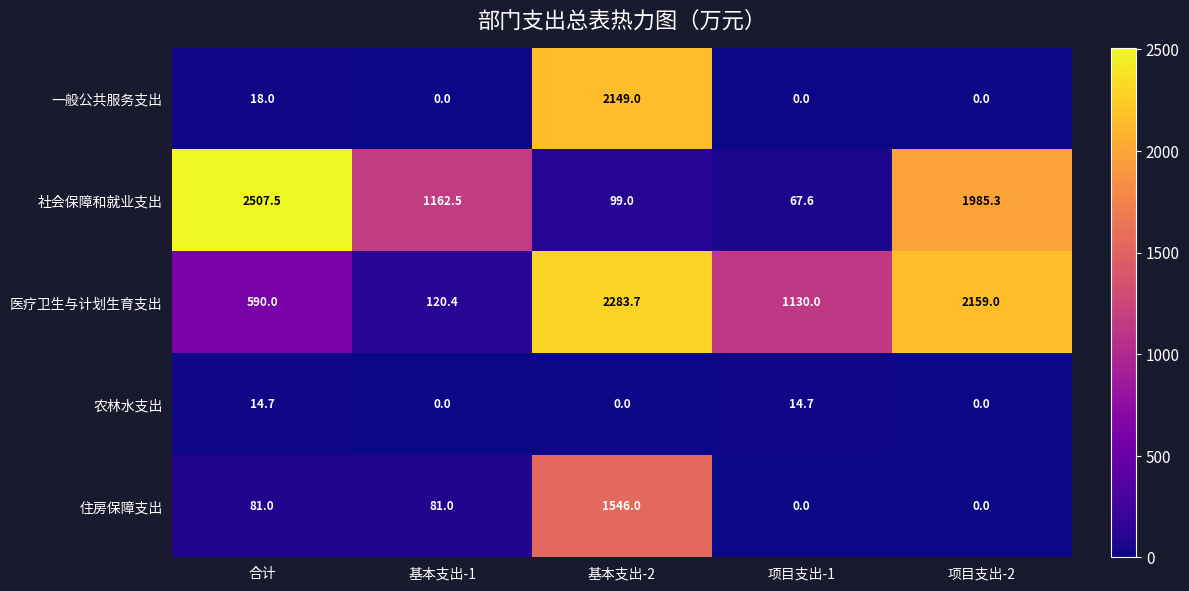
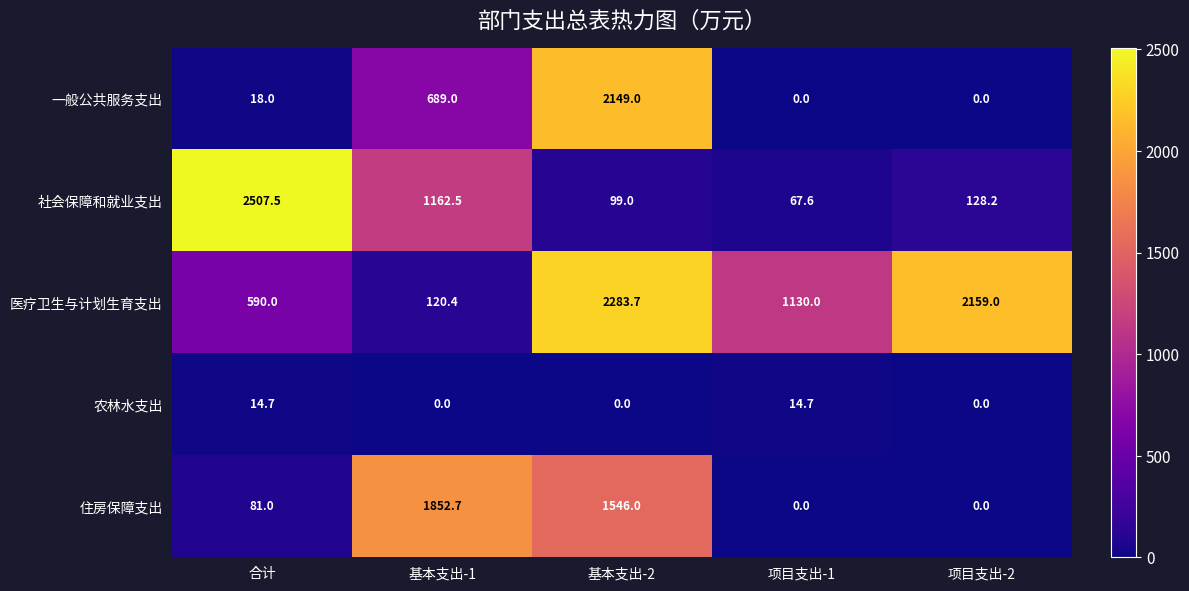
一般公共服务支出, 基本支出-1: 0.0 -> 689.0
社会保障和就业支出, 项目支出-2: 1985.3 -> 128.2
住房保障支出, 基本支出-1: 81.0 -> 1852.7
